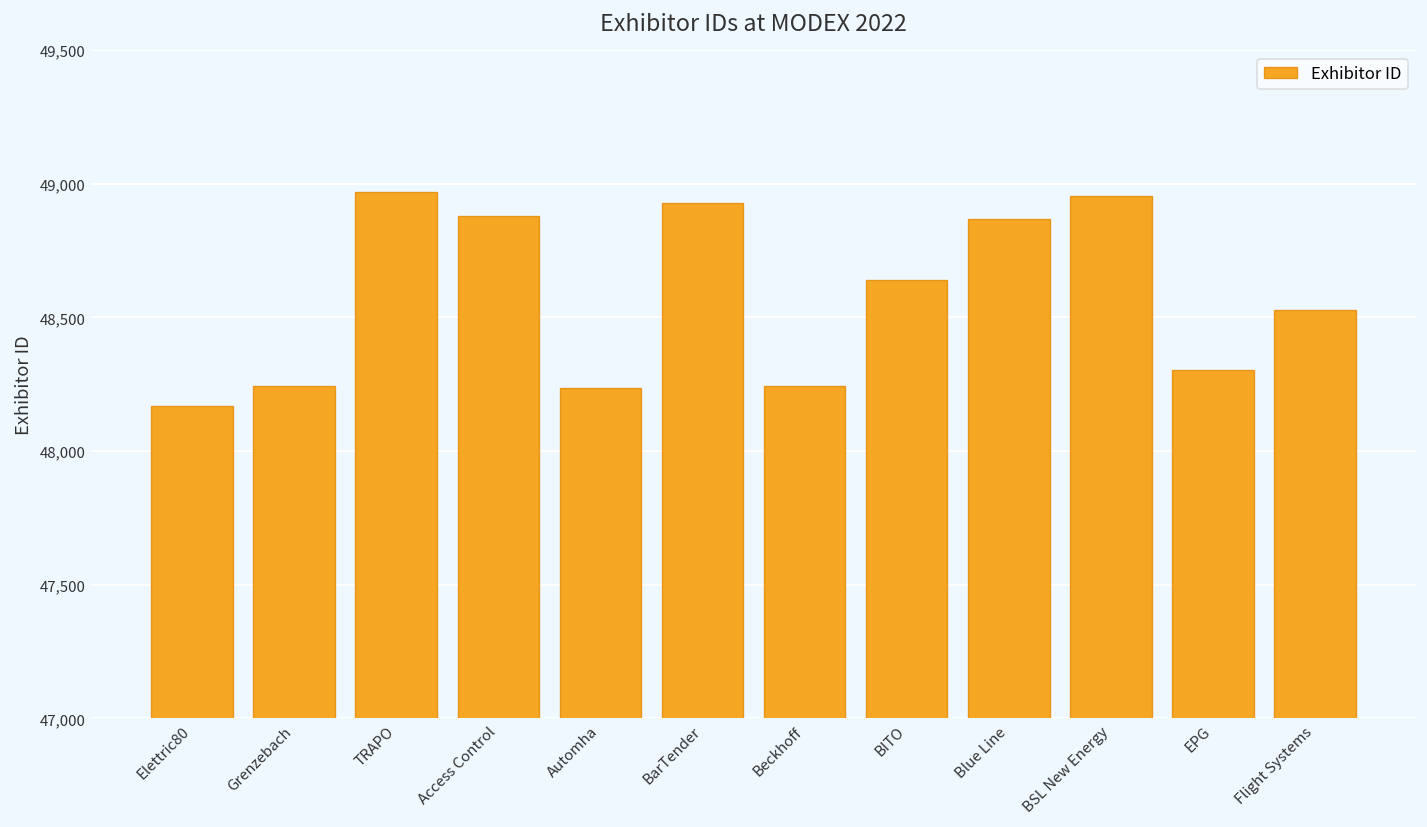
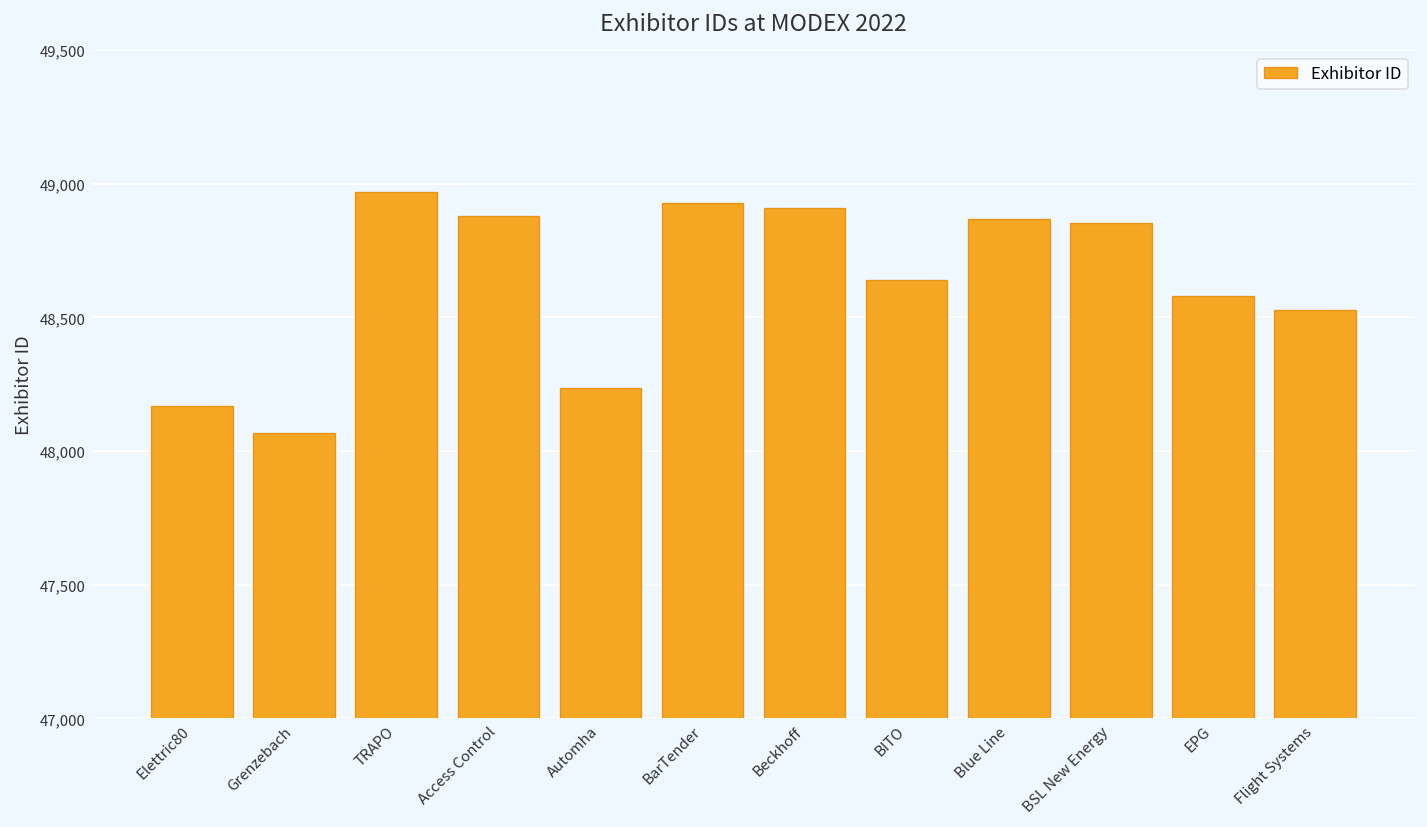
Grenzebach: 48,240 -> 48,070
Beckhoff: 48,240 -> 48,910
BSL New Energy: 48,960 -> 48,860
EPG: 48,300 -> 48,580
